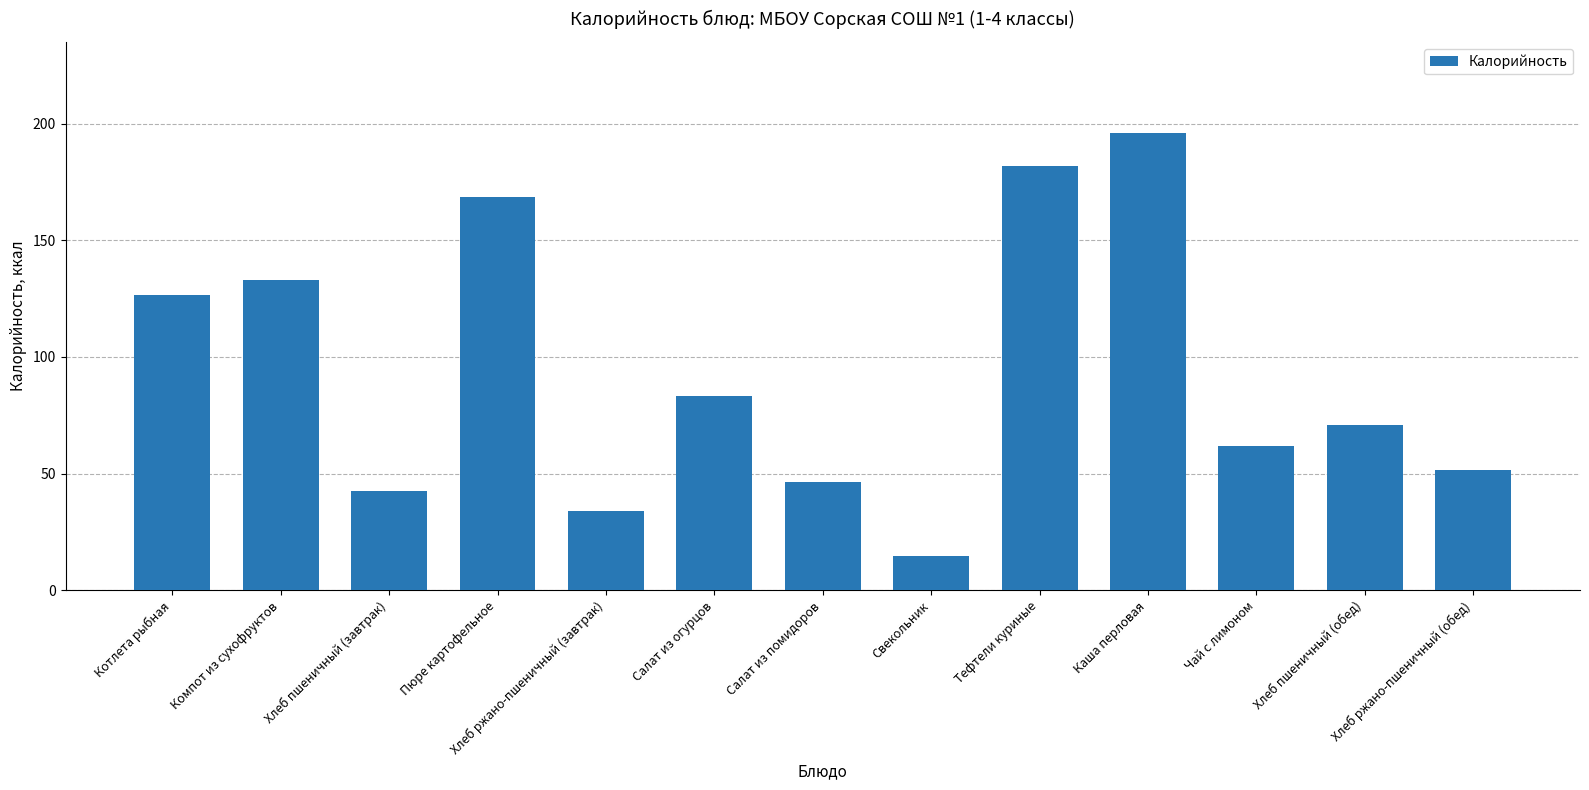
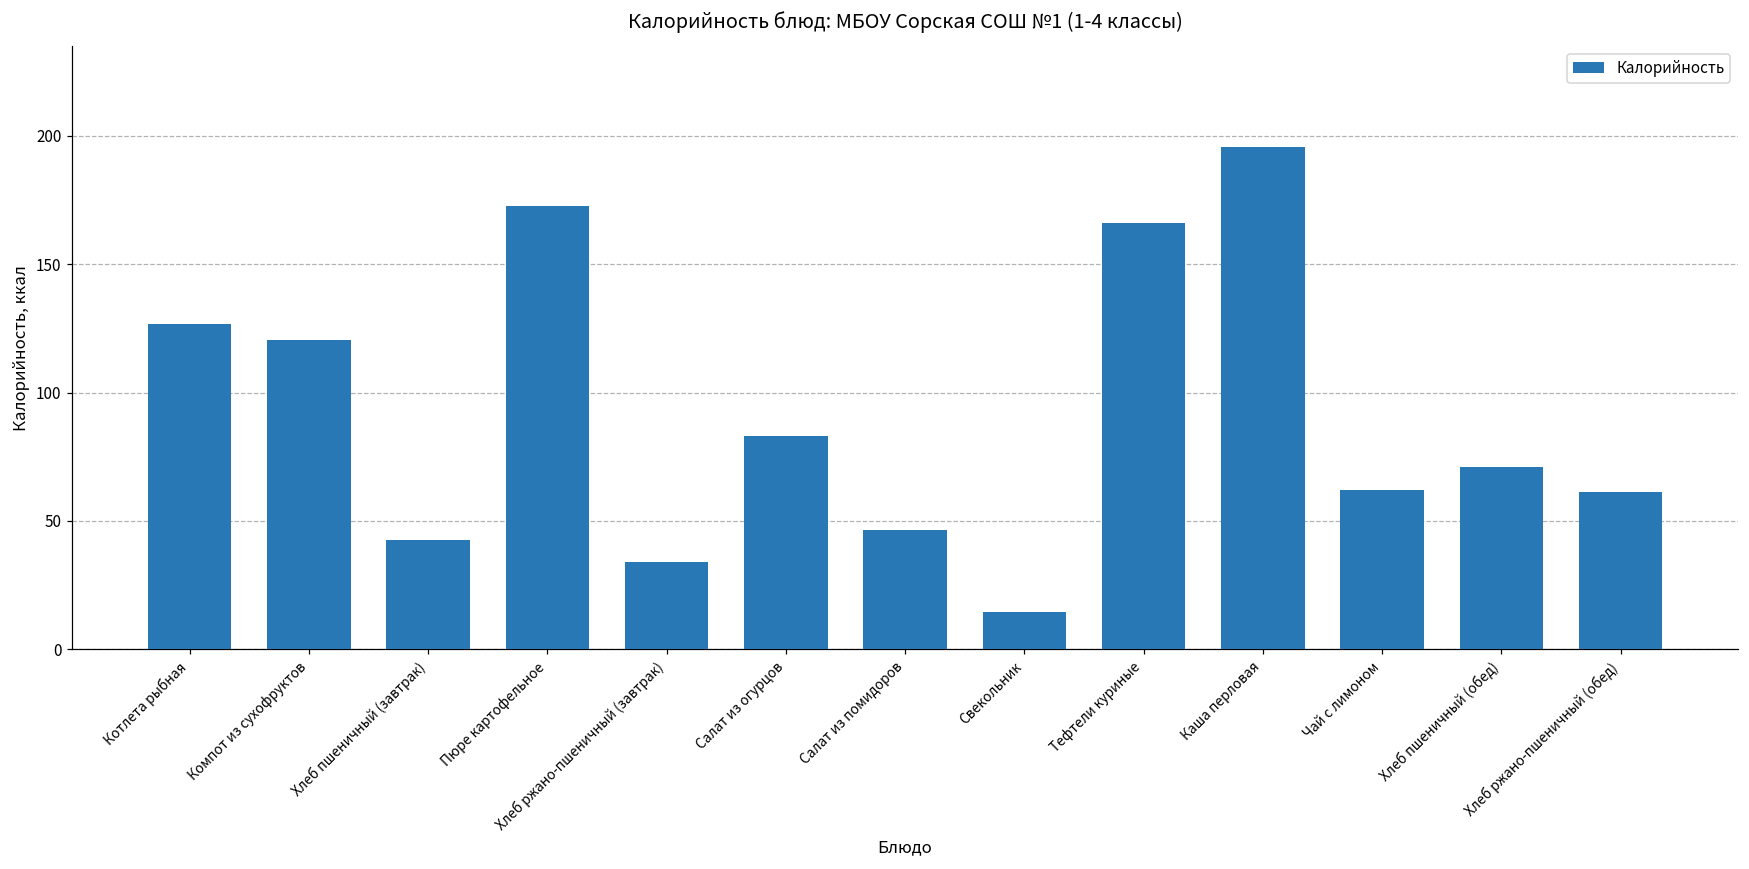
Компот из сухофруктов: 133 -> 121
Пюре картофельное: 169 -> 173
Тефтели куриные: 182 -> 166
Хлеб ржано-пшеничный (обед): 52 -> 61
